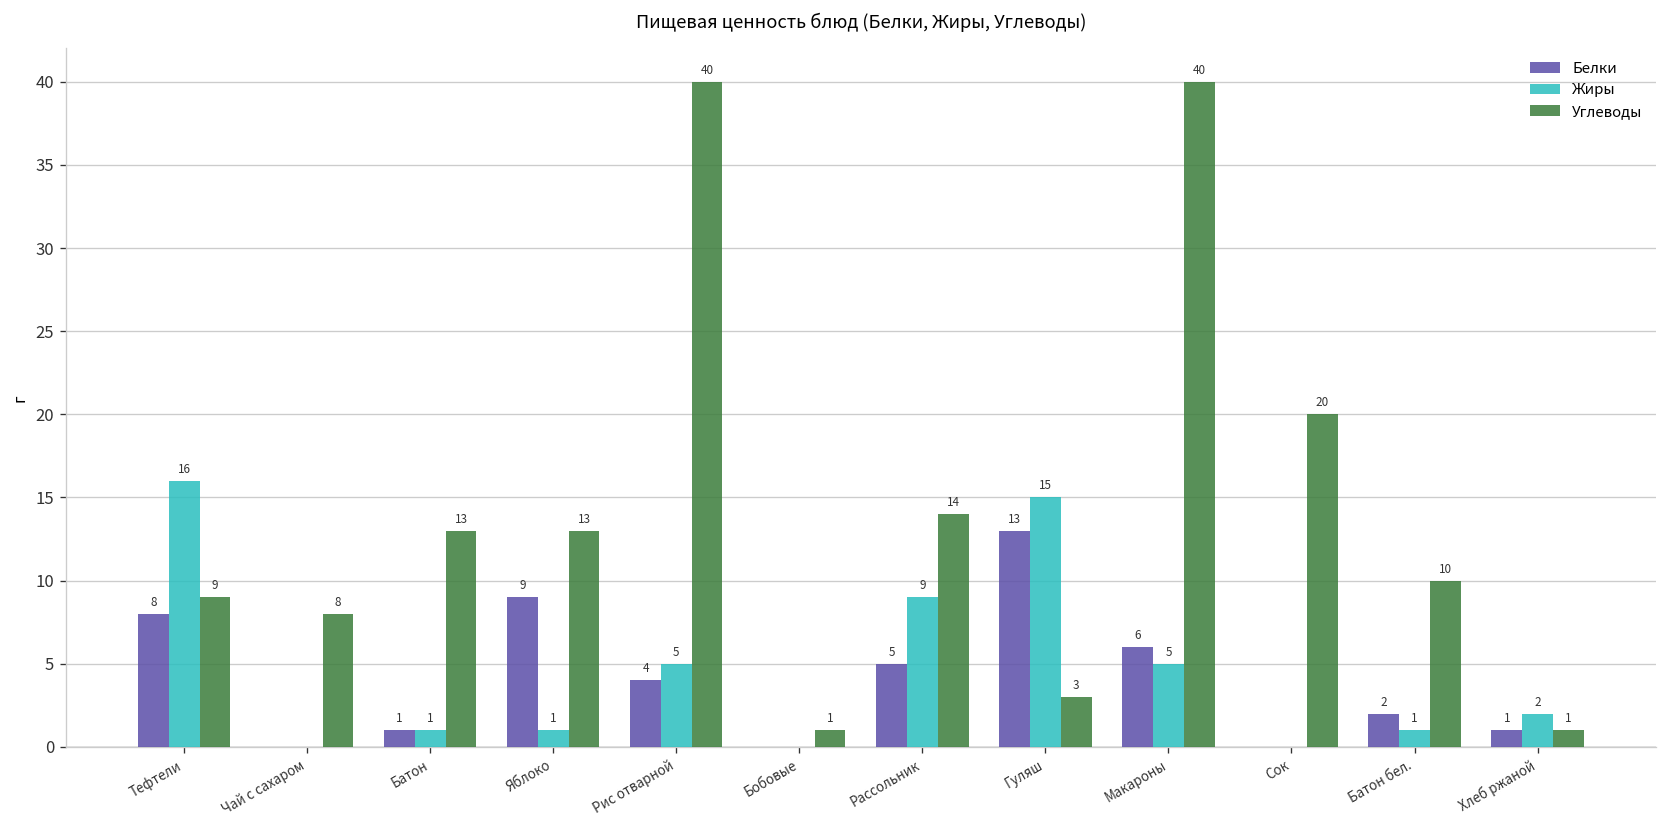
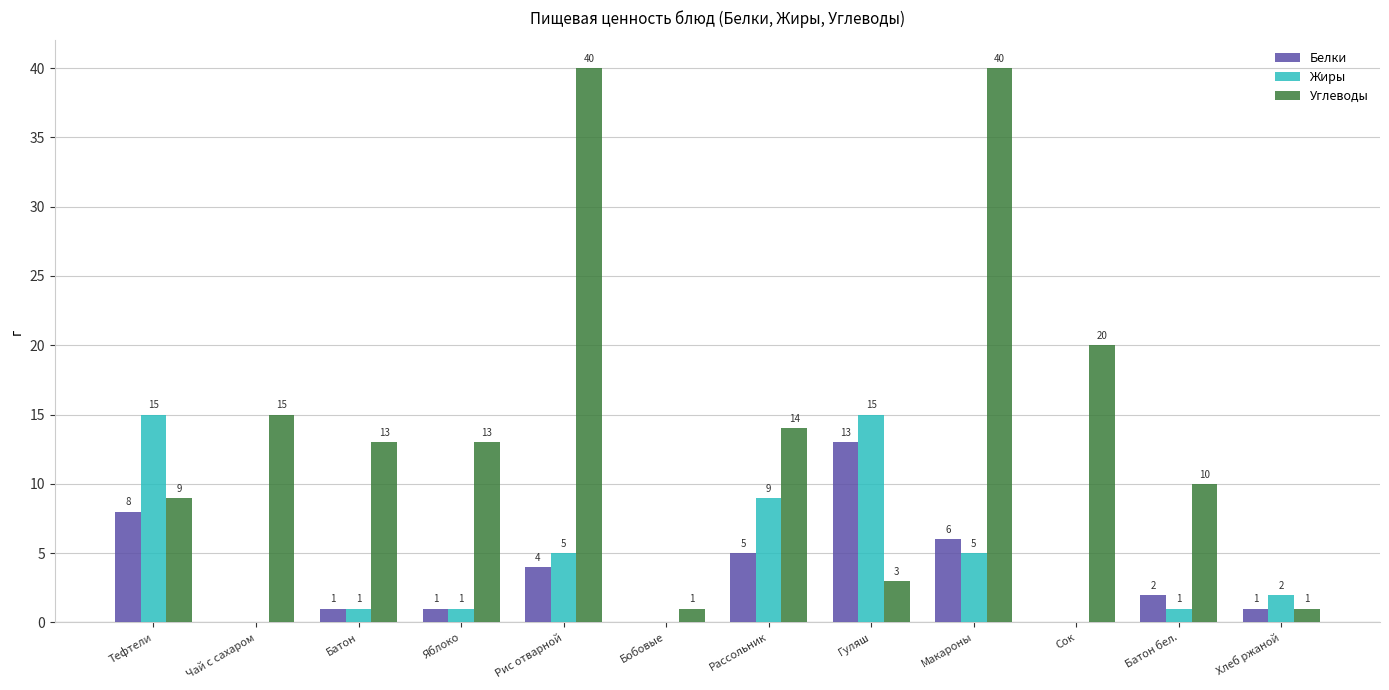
Жиры, Тефтели: 16 -> 15
Углеводы, Чай с сахаром: 8 -> 15
Белки, Яблоко: 9 -> 1
